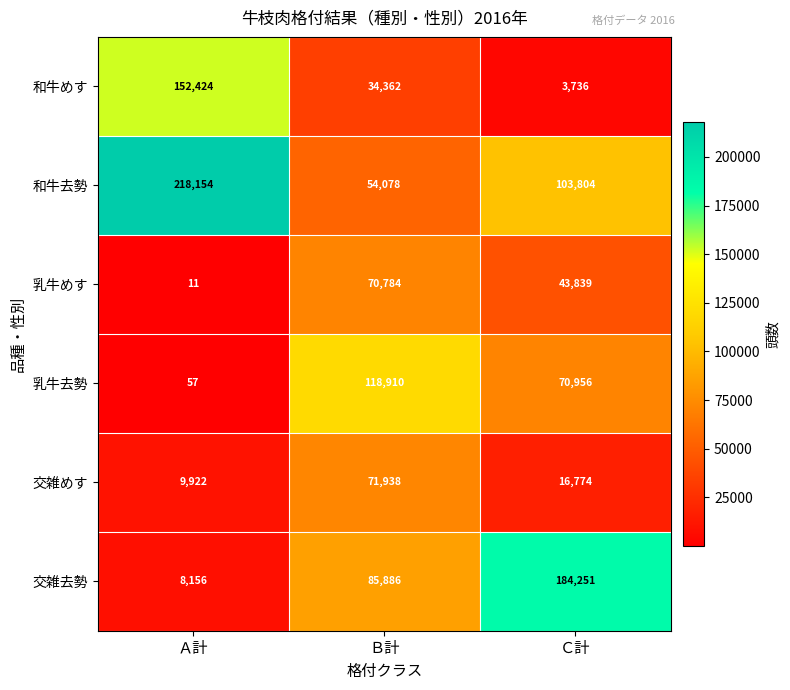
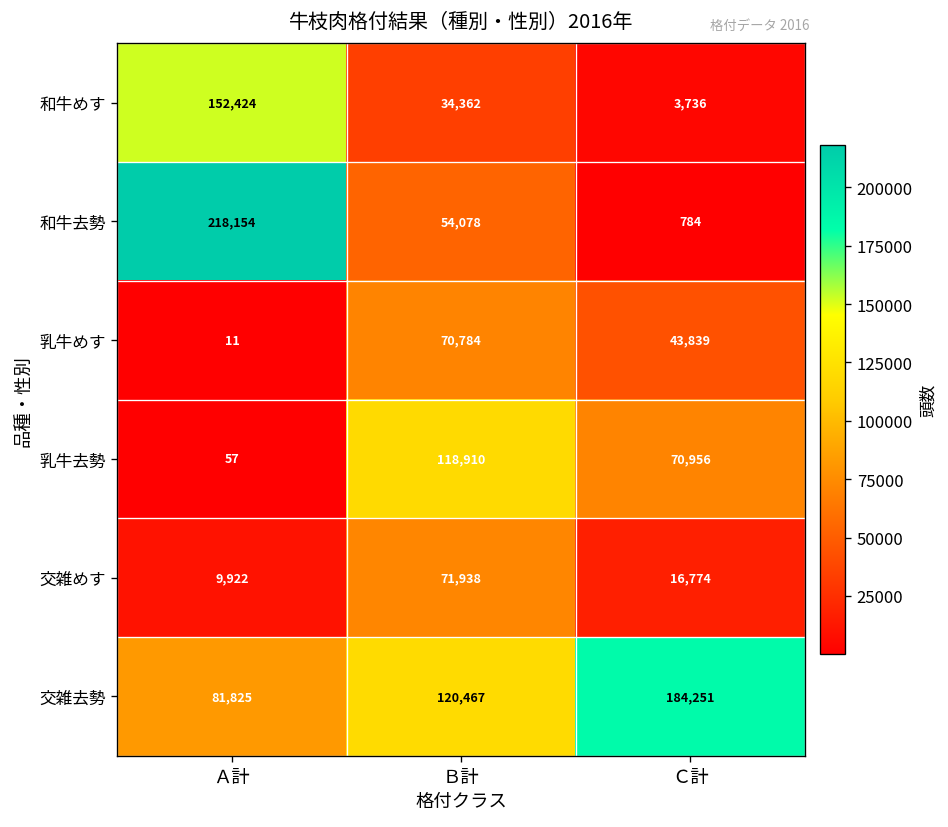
和牛去勢, Ｃ計: 103,804 -> 784
交雑去勢, Ａ計: 8,156 -> 81,825
交雑去勢, Ｂ計: 85,886 -> 120,467
